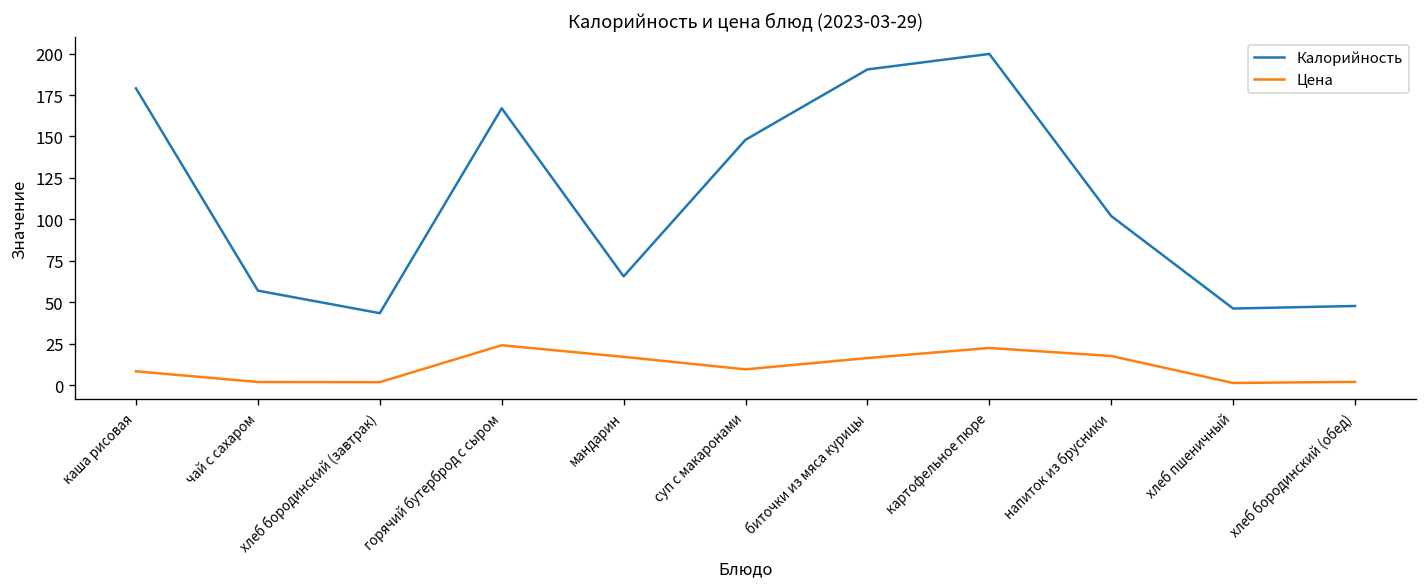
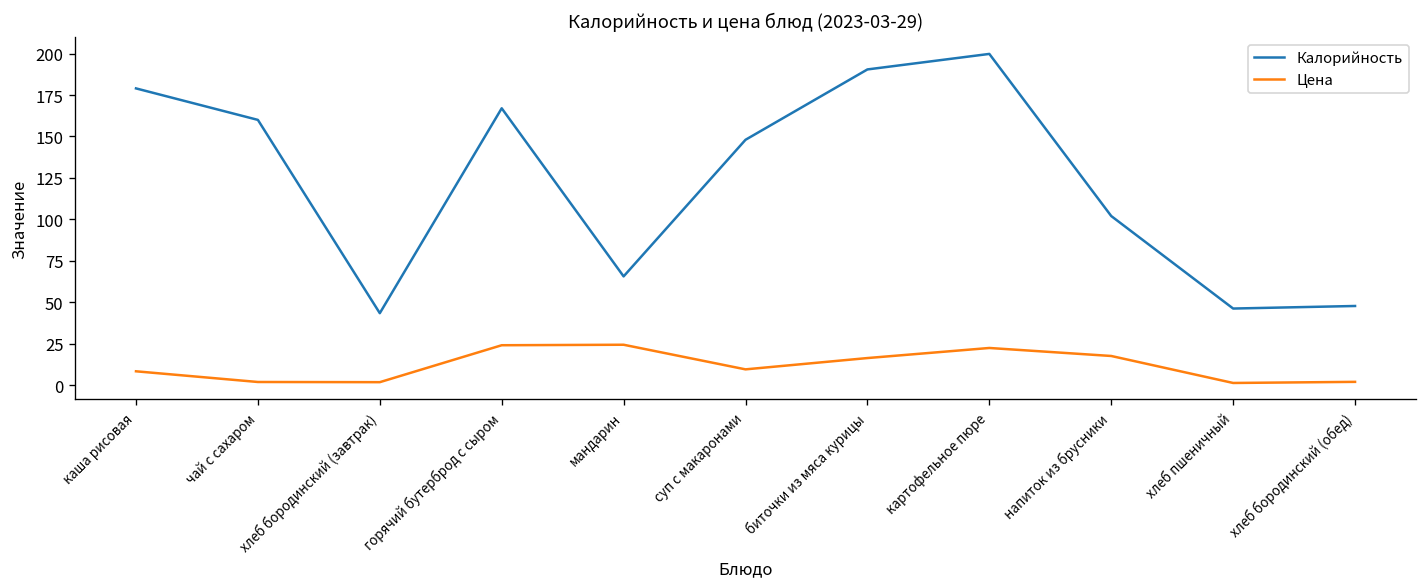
Калорийность, чай с сахаром: 57 -> 160
Цена, мандарин: 17 -> 24
